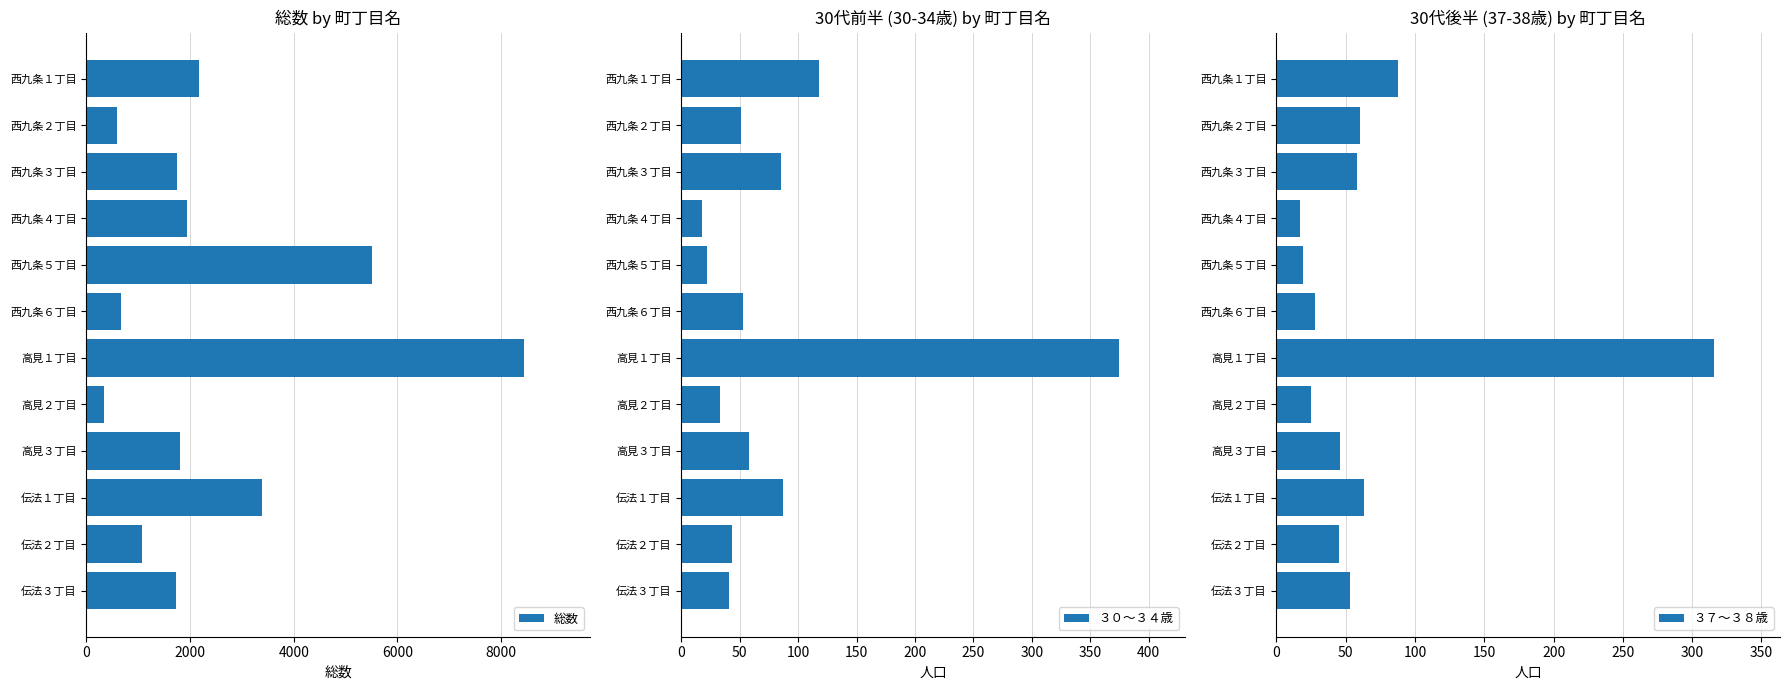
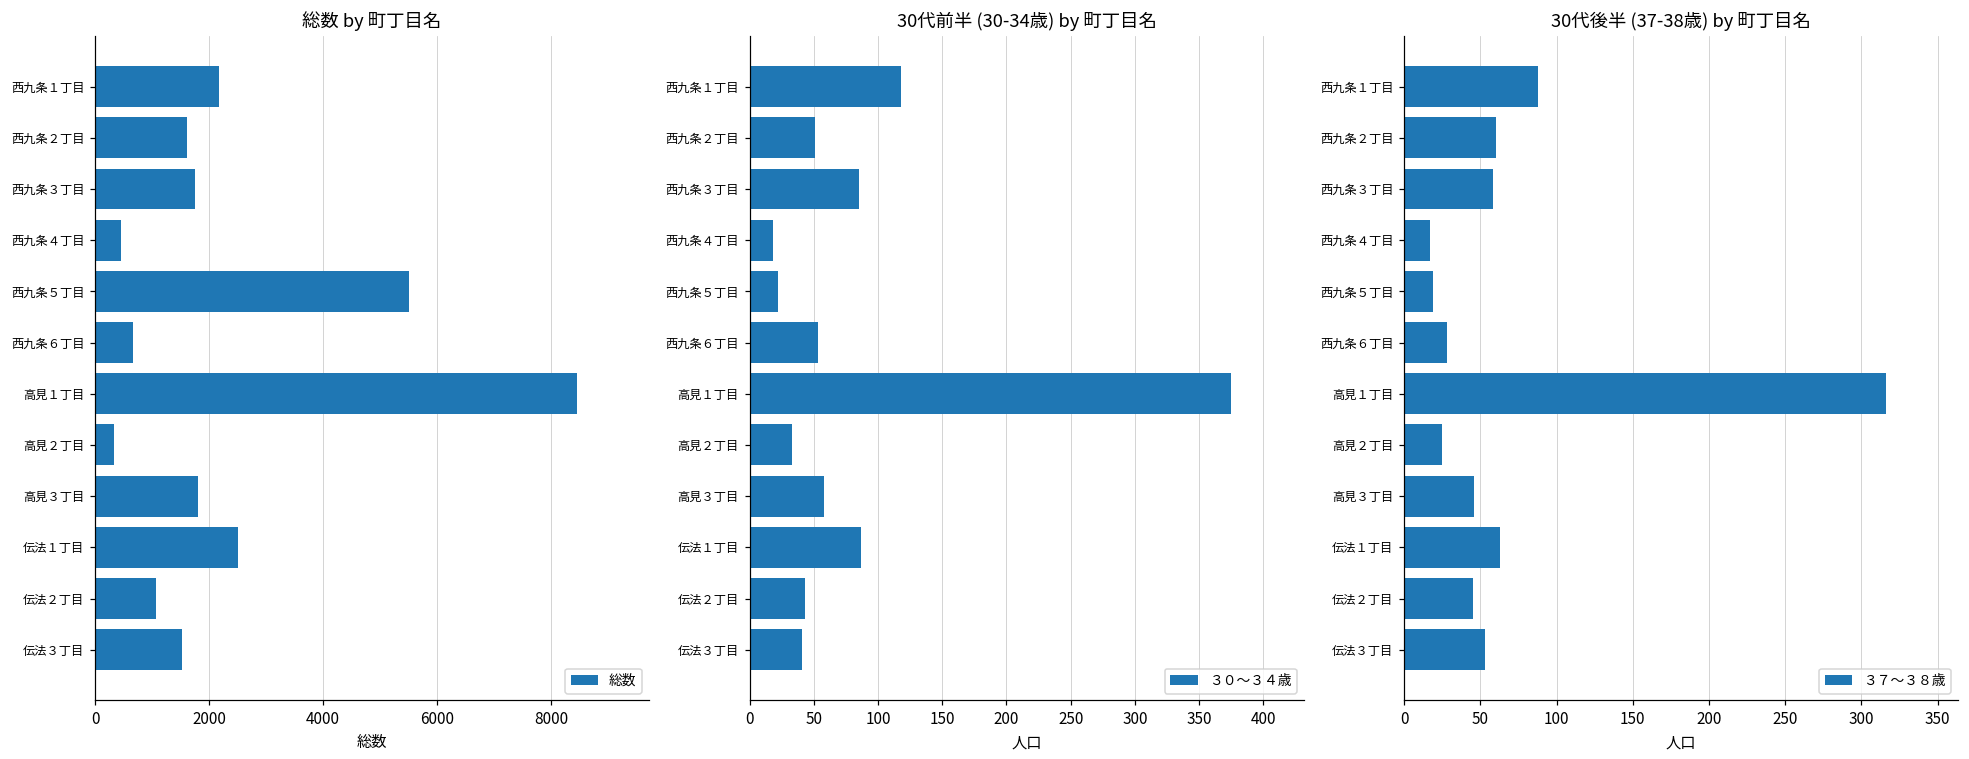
総数 by 町丁目名, 西九条２丁目: 600 -> 1600
総数 by 町丁目名, 西九条４丁目: 1900 -> 500
総数 by 町丁目名, 伝法１丁目: 3400 -> 2500
総数 by 町丁目名, 伝法３丁目: 1700 -> 1500
